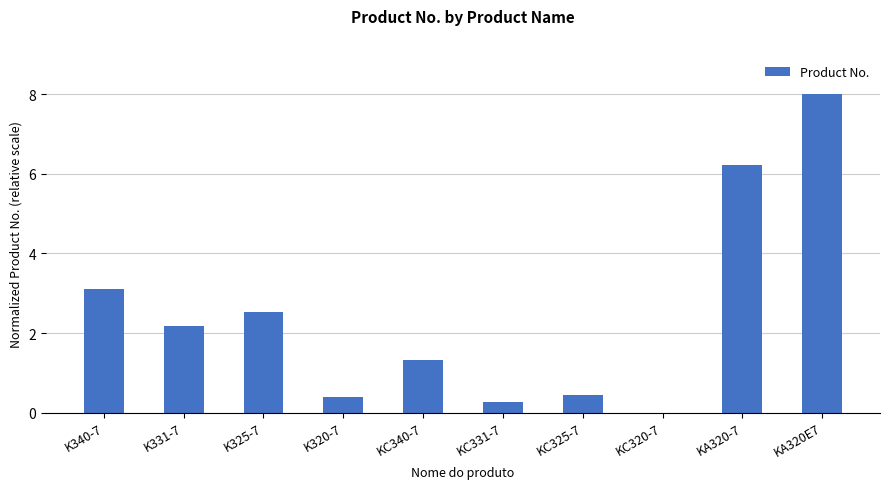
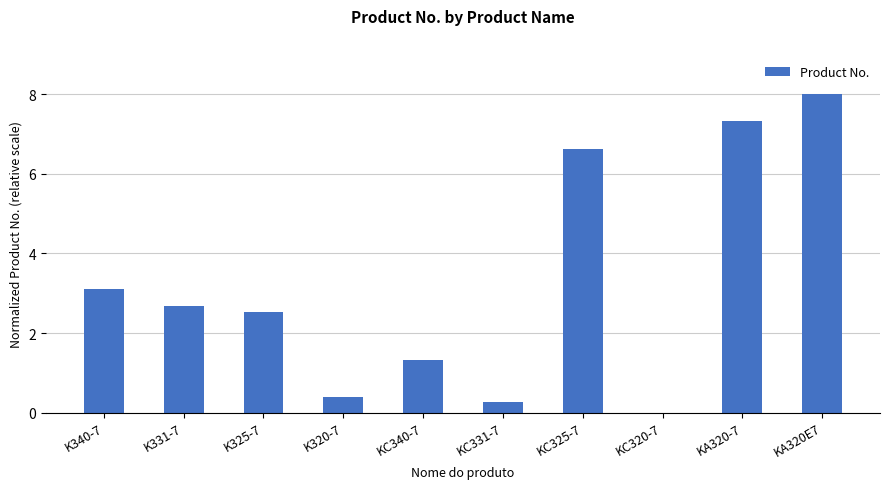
K331-7: 2.2 -> 2.7
KC325-7: 0.4 -> 6.6
KA320-7: 6.2 -> 7.3
